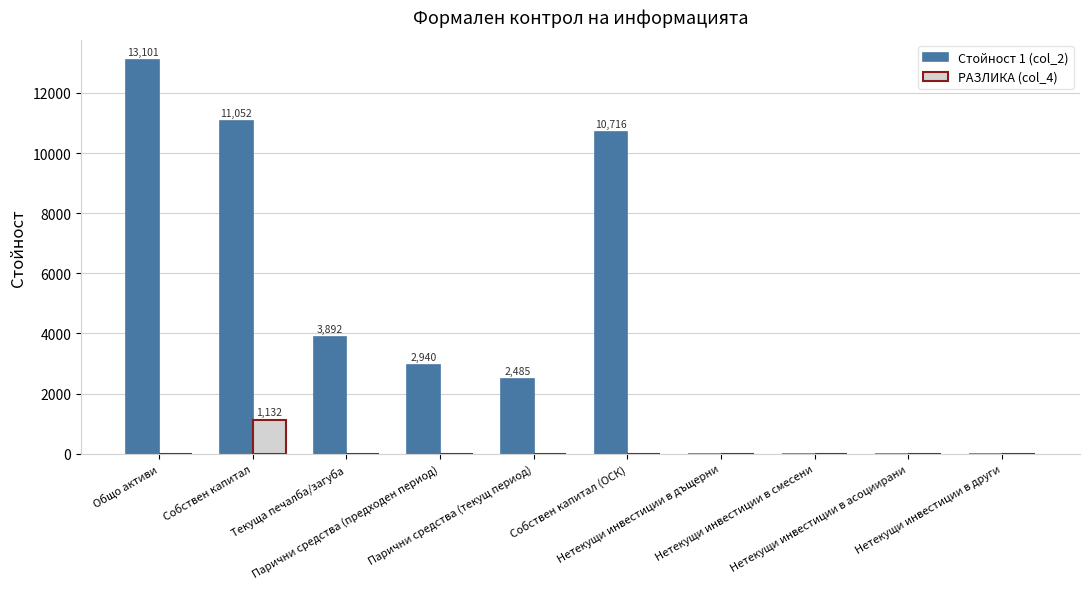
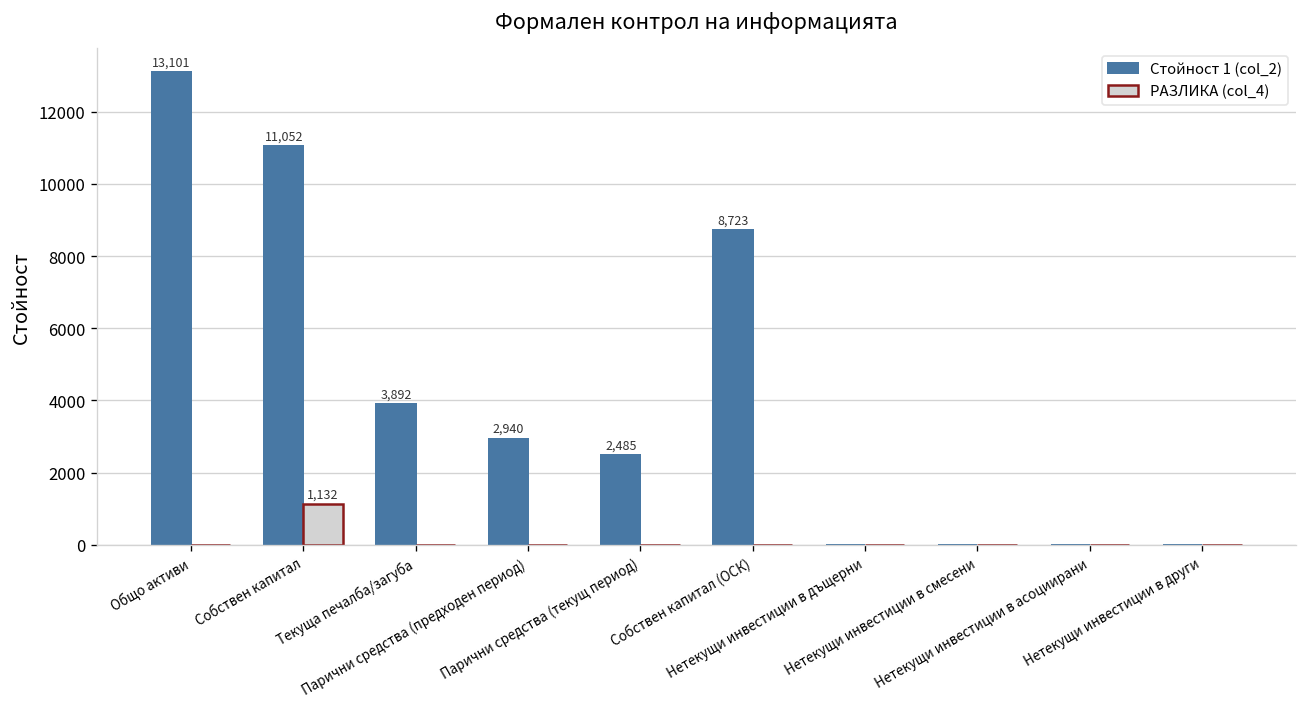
Стойност 1 (col_2), Собствен капитал (ОСК): 10,716 -> 8,723
